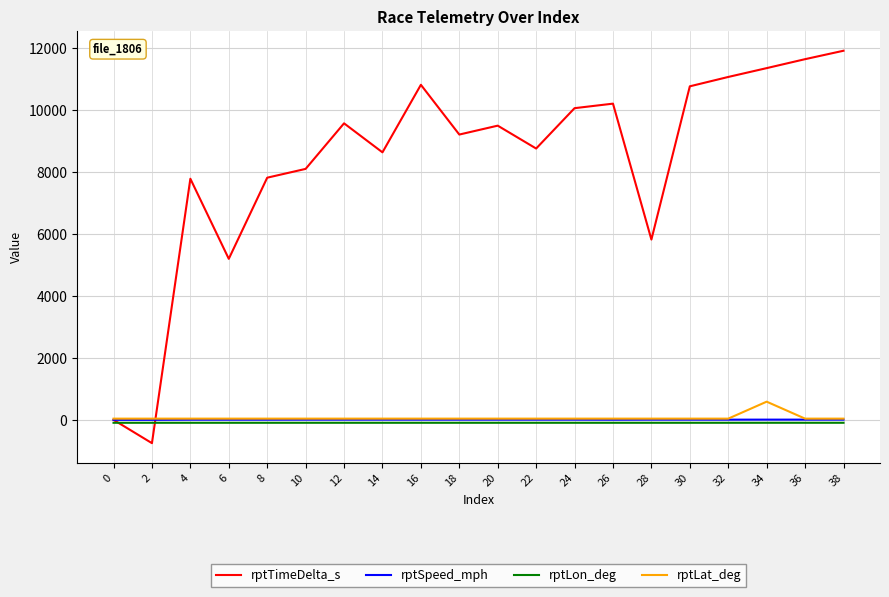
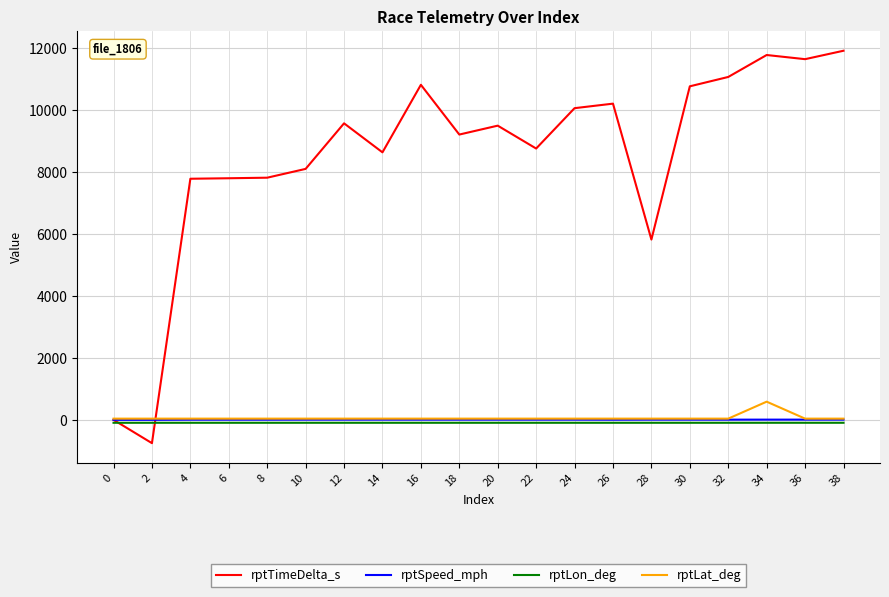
rptTimeDelta_s, 6: 5200 -> 7800
rptTimeDelta_s, 34: 11300 -> 11800
